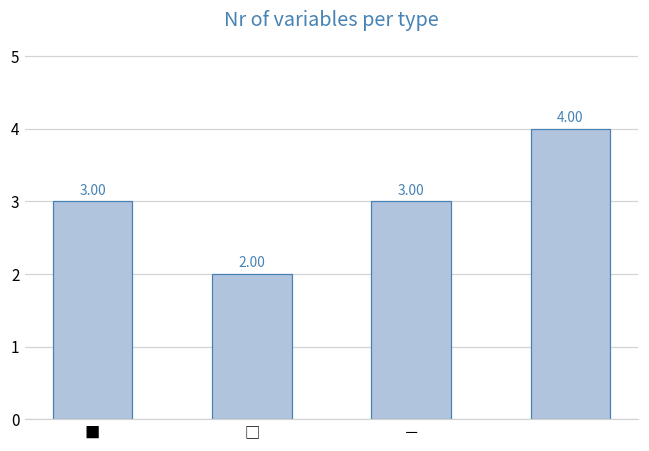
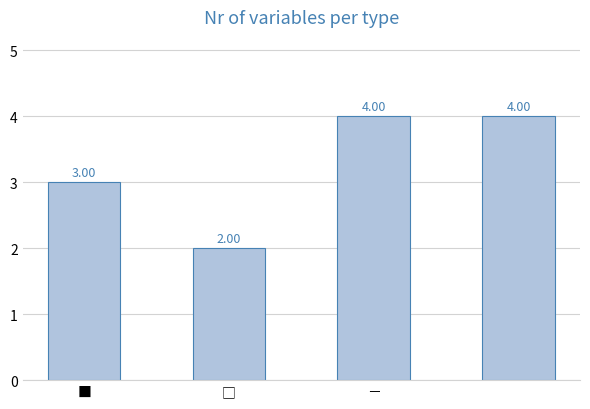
－: 3.00 -> 4.00
